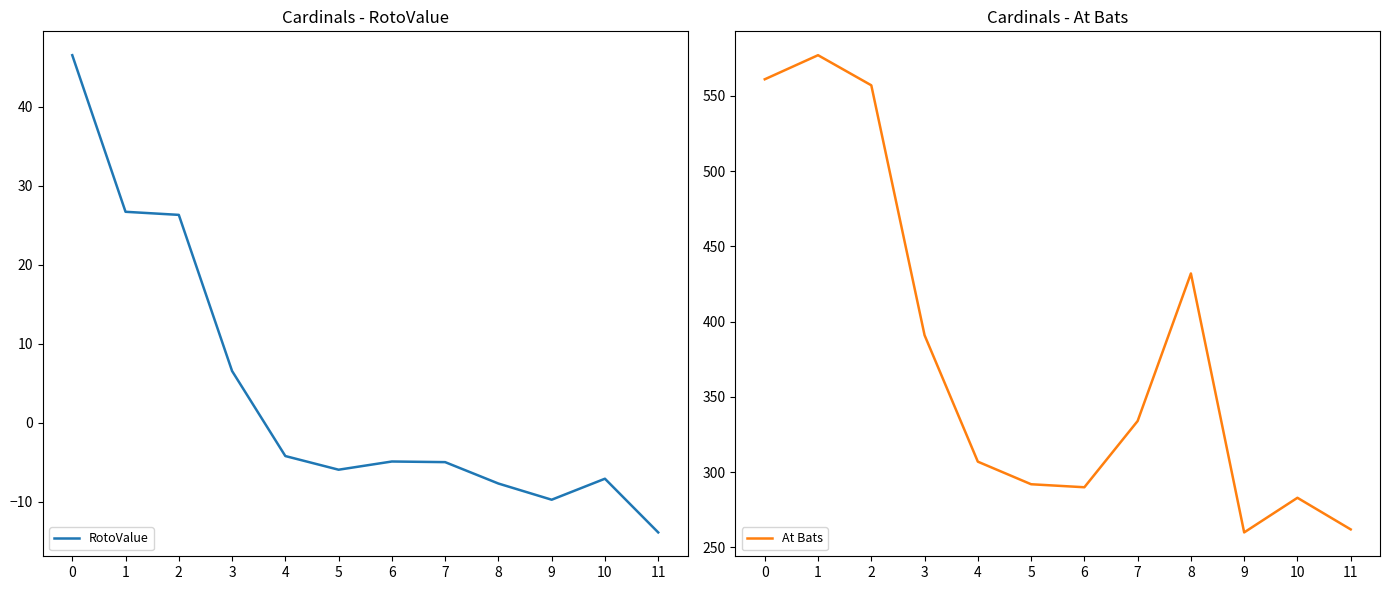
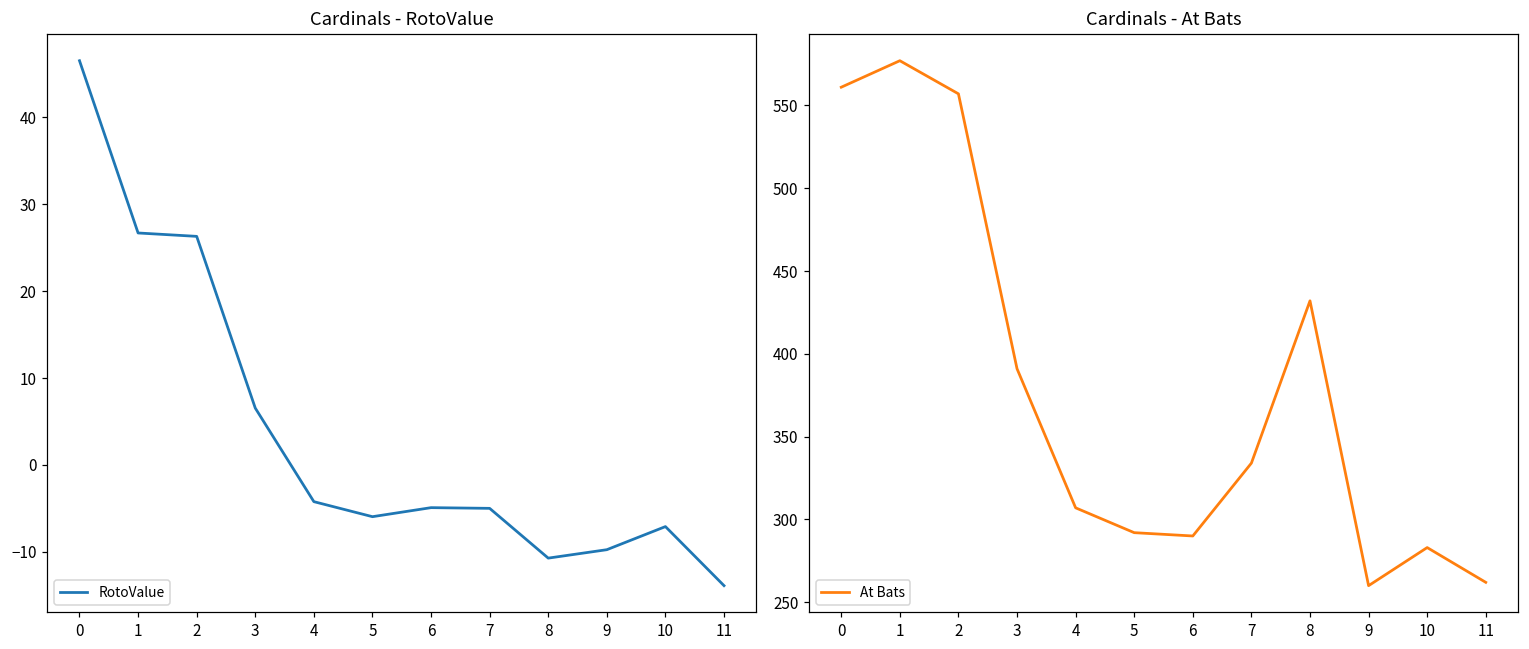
Cardinals - RotoValue, 8: -8 -> -11
